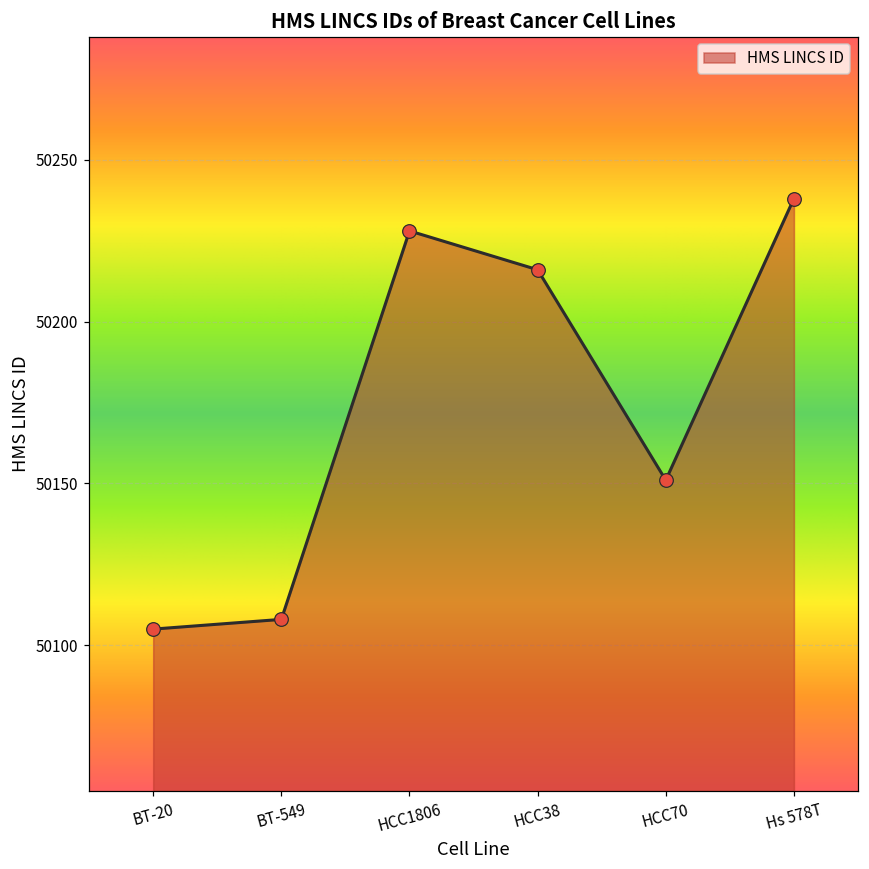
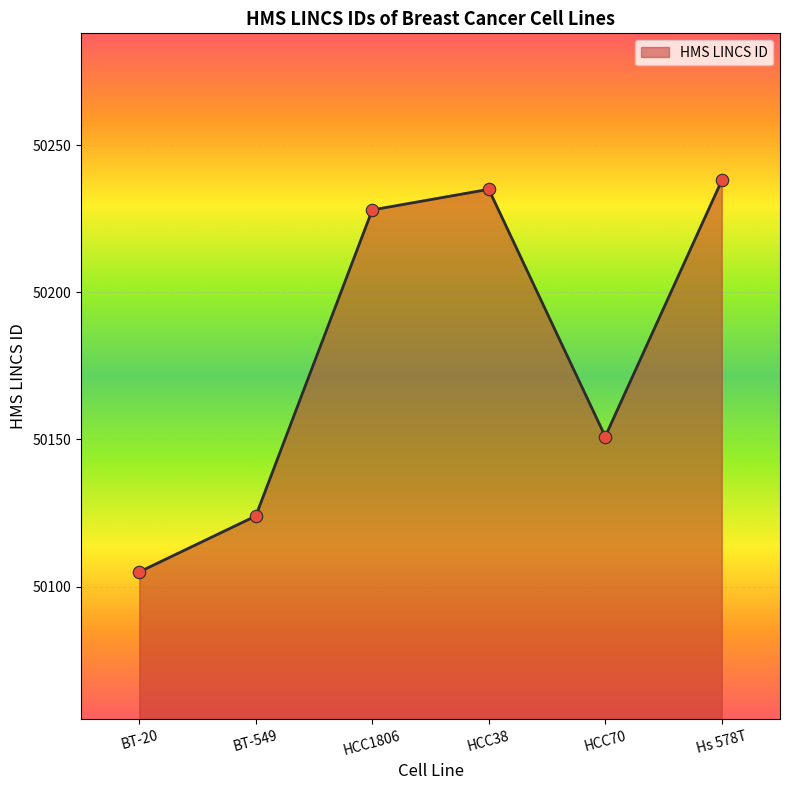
BT-549: 50108 -> 50124
HCC38: 50216 -> 50235
